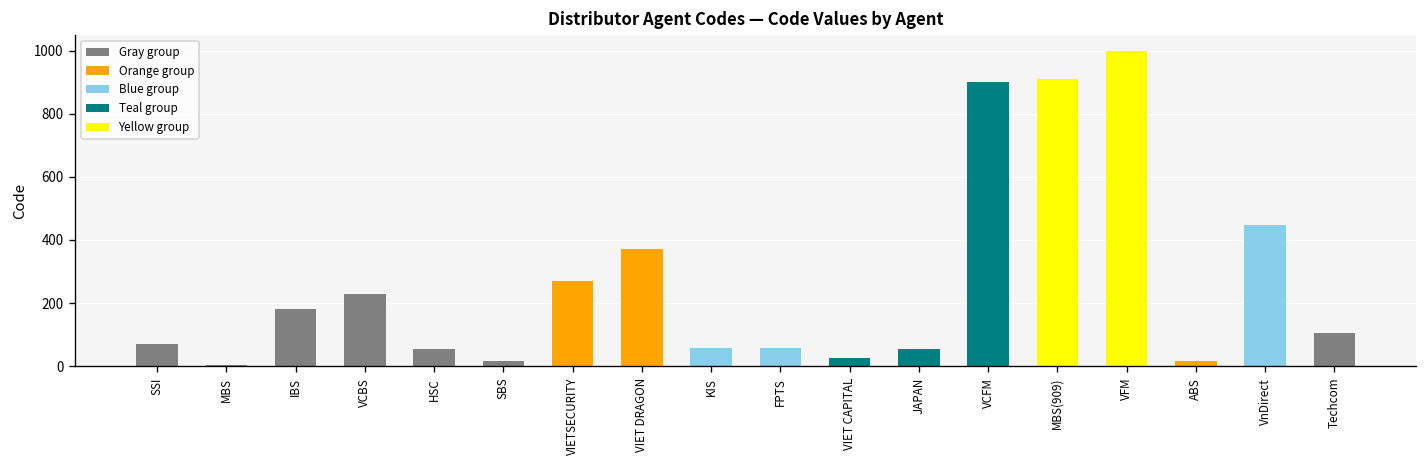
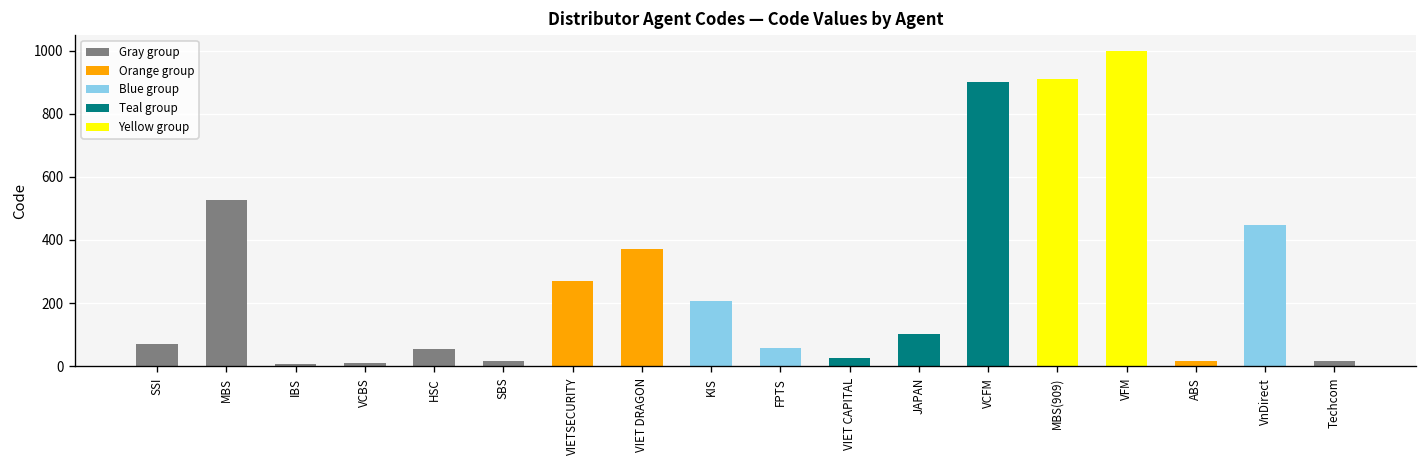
MBS: 10 -> 530
IBS: 180 -> 10
VCBS: 230 -> 10
KIS: 60 -> 210
JAPAN: 60 -> 100
Techcom: 110 -> 20
